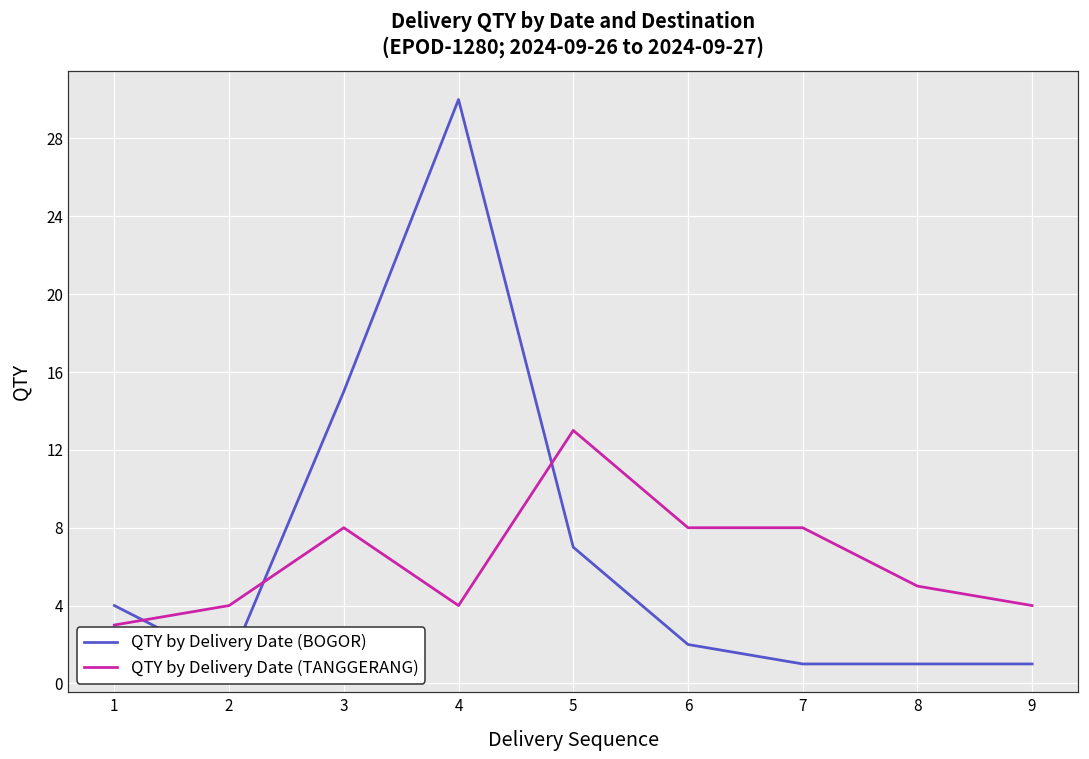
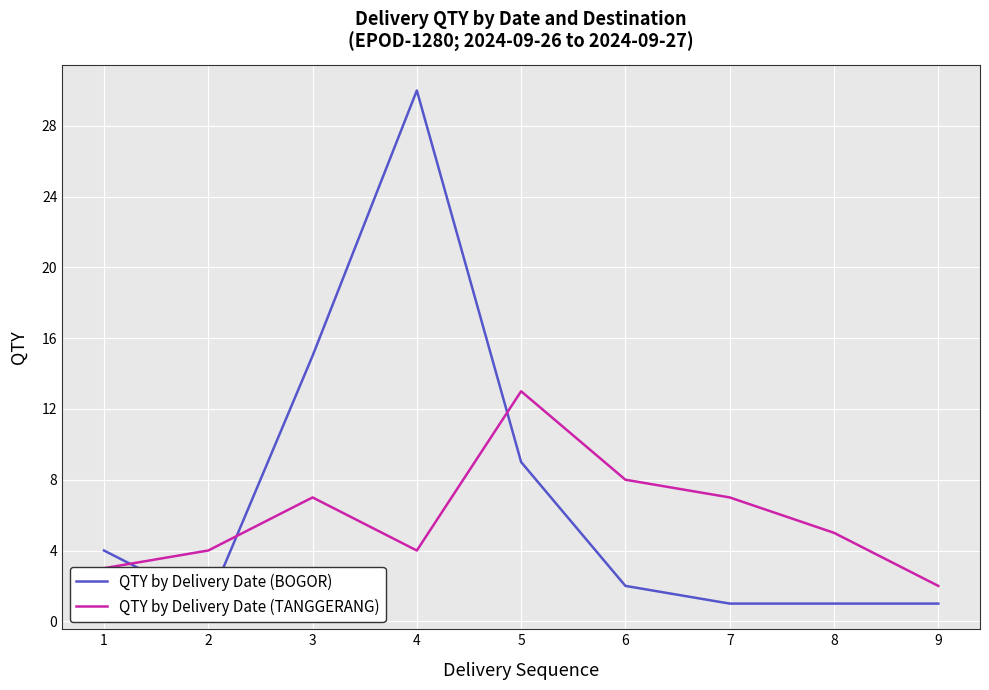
QTY by Delivery Date (TANGGERANG), 3: 8 -> 7
QTY by Delivery Date (BOGOR), 5: 7 -> 9
QTY by Delivery Date (TANGGERANG), 7: 8 -> 7
QTY by Delivery Date (TANGGERANG), 9: 4 -> 2
